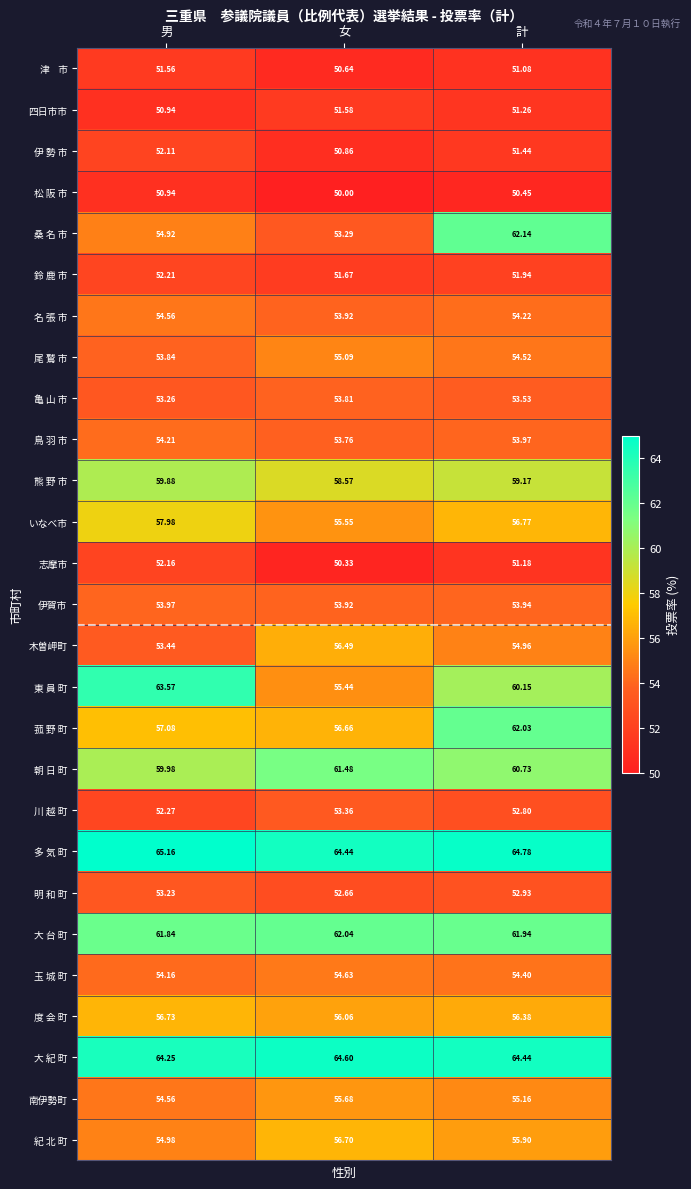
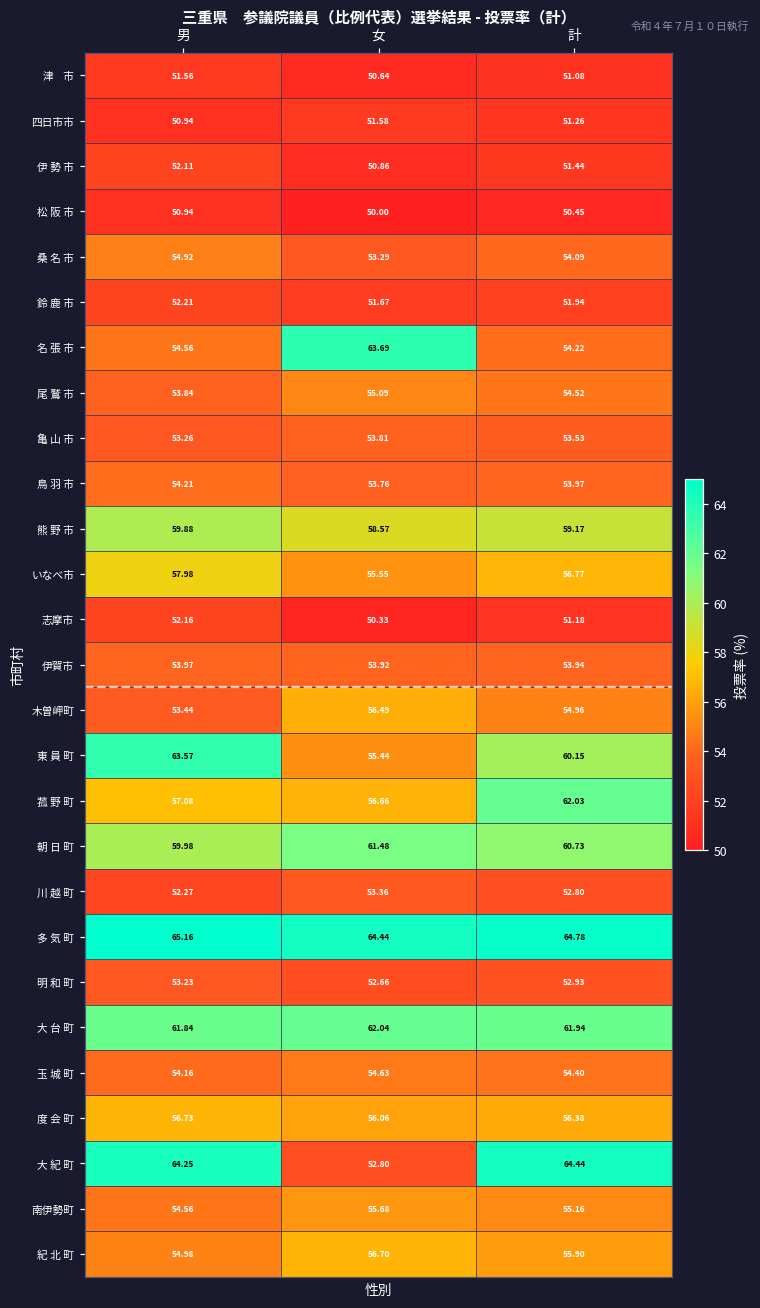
桑 名 市, 計: 62.14 -> 54.09
名 張 市, 女: 53.92 -> 63.69
大 紀 町, 女: 64.60 -> 52.80
